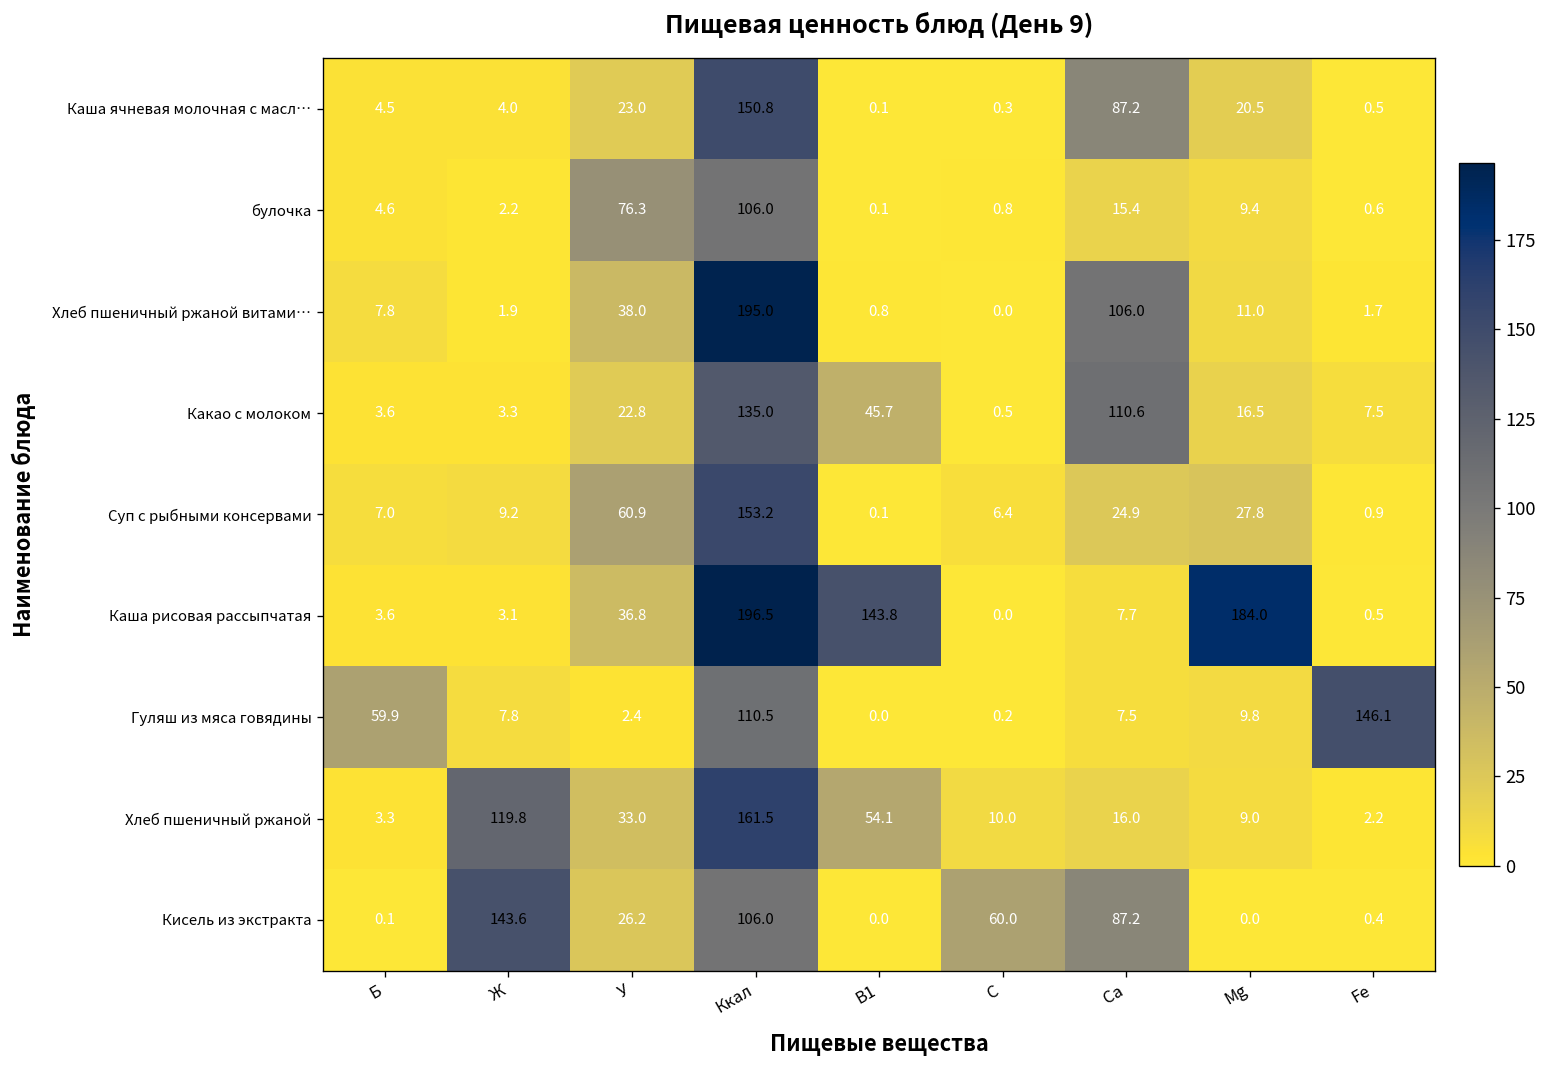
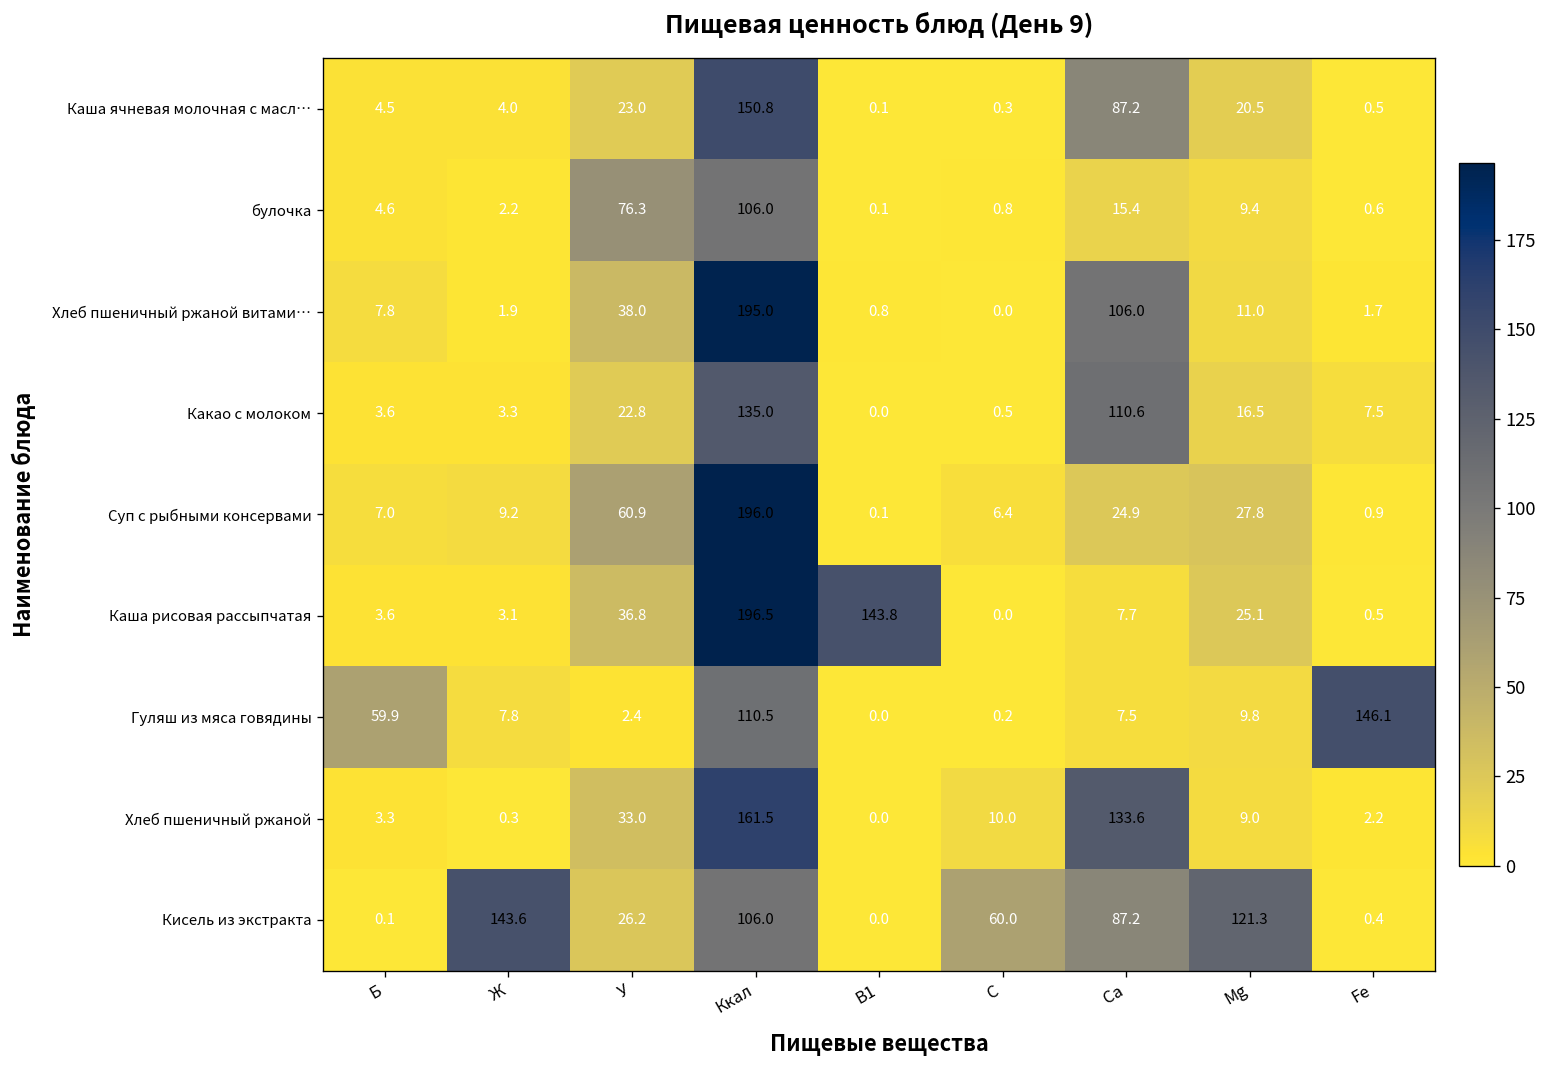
Какао с молоком, В1: 45.7 -> 0.0
Суп с рыбными консервами, Ккал: 153.2 -> 196.0
Каша рисовая рассыпчатая, Mg: 184.0 -> 25.1
Хлеб пшеничный ржаной, Ж: 119.8 -> 0.3
Хлеб пшеничный ржаной, В1: 54.1 -> 0.0
Хлеб пшеничный ржаной, Ca: 16.0 -> 133.6
Кисель из экстракта, Mg: 0.0 -> 121.3
